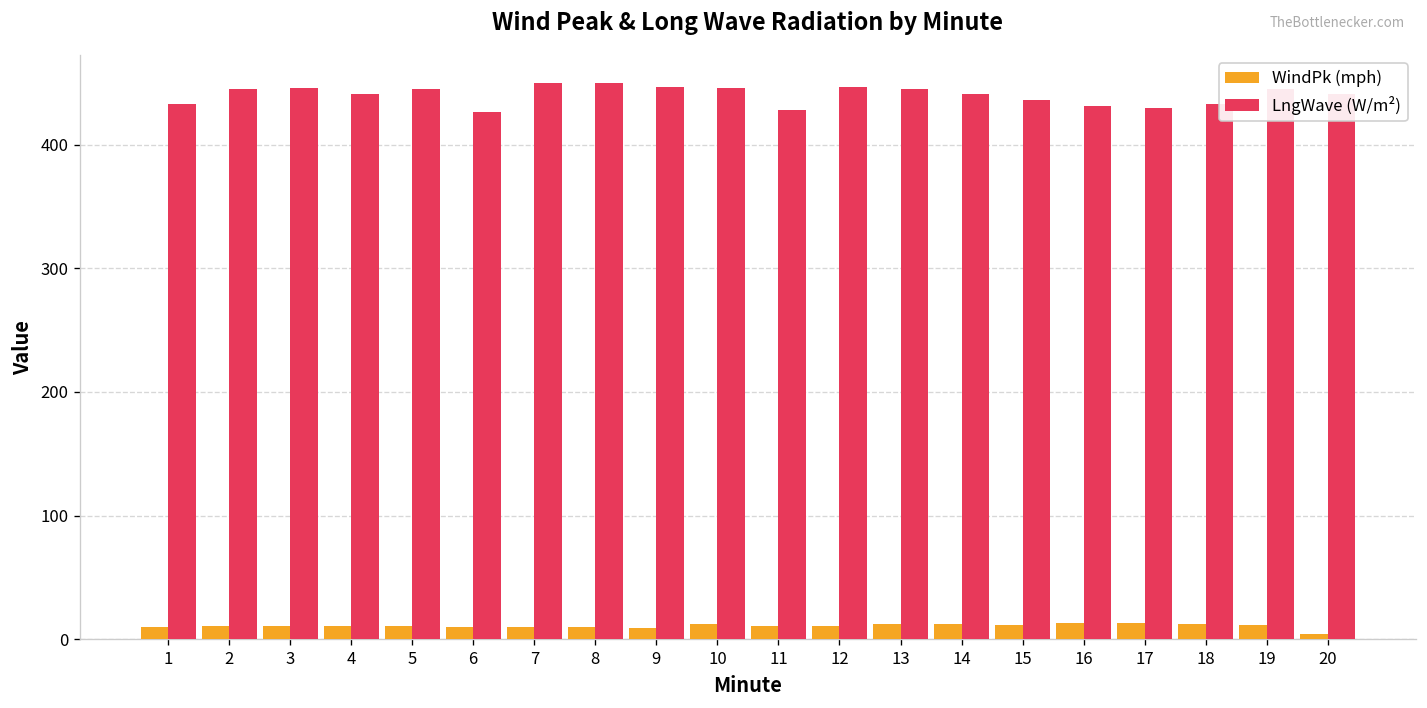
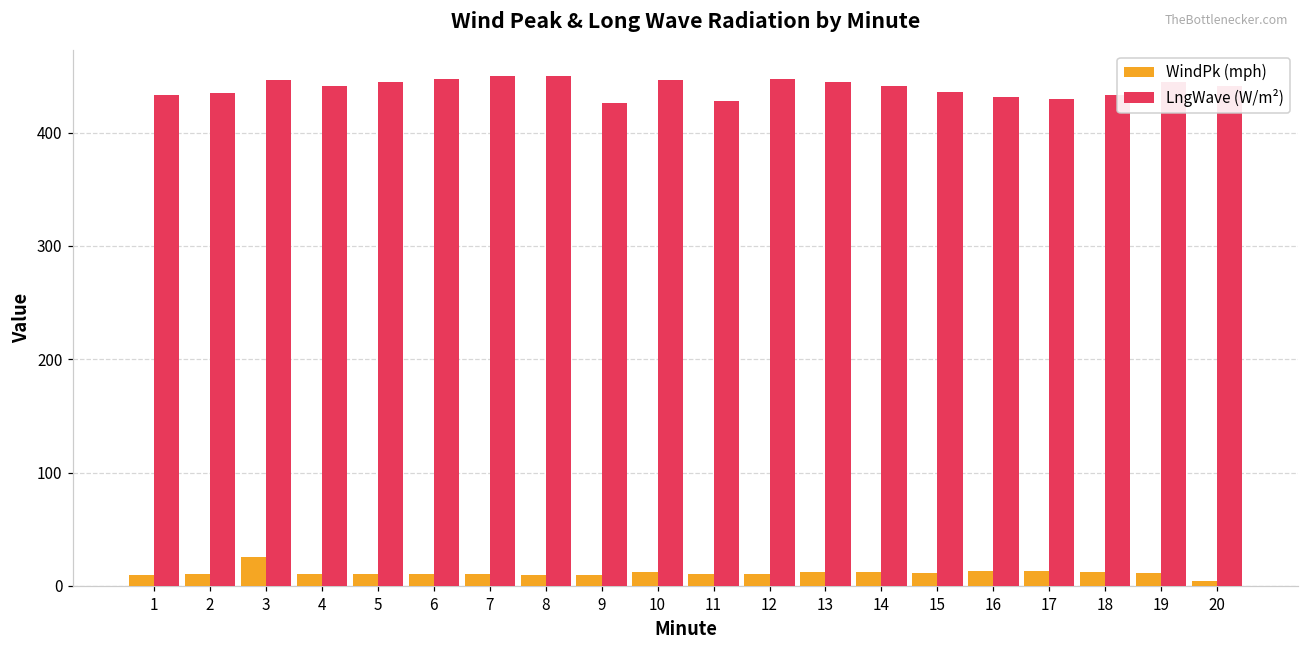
LngWave (W/m²), 2: 445 -> 435
WindPk (mph), 3: 11 -> 26
LngWave (W/m²), 6: 426 -> 447
LngWave (W/m²), 9: 447 -> 426
